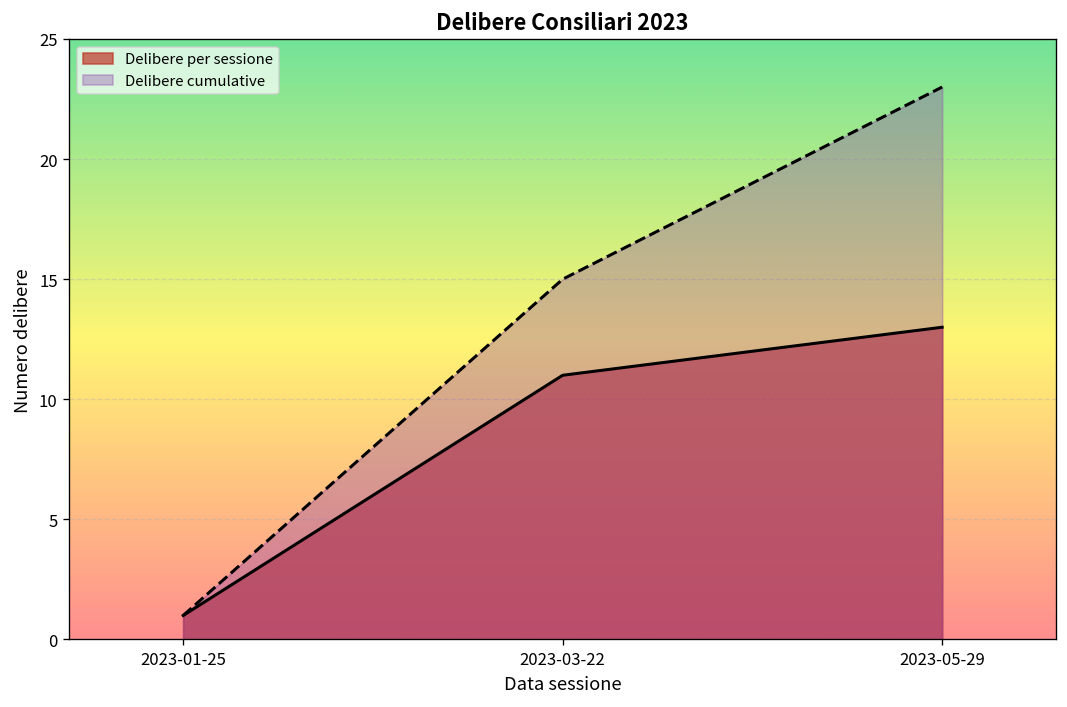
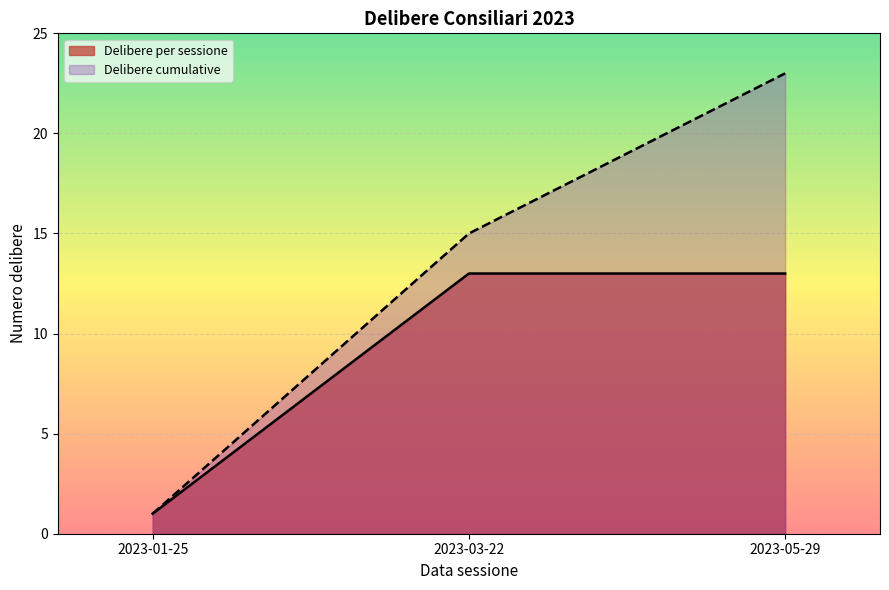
Delibere per sessione, 2023-03-22: 11 -> 13
